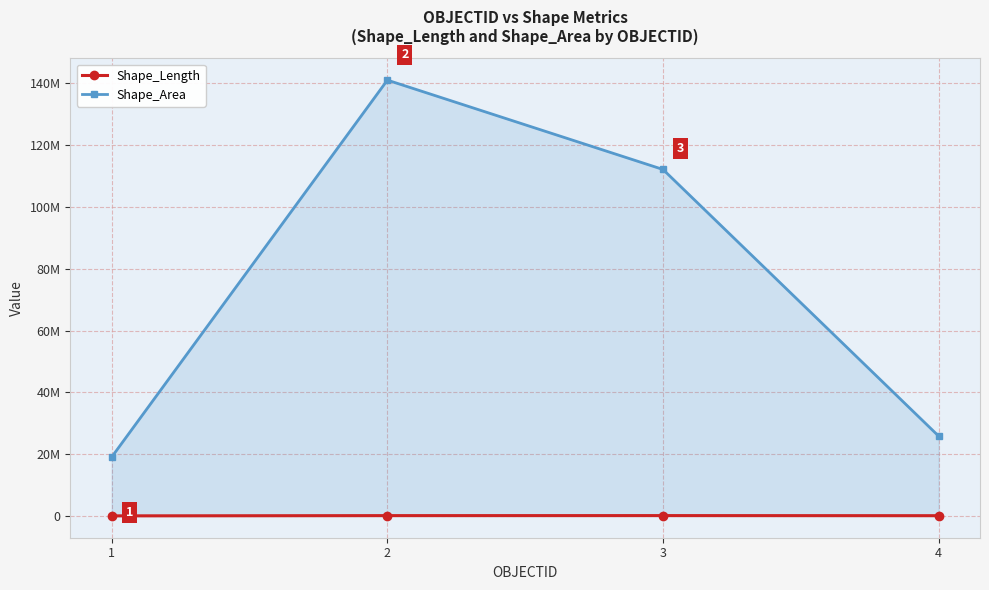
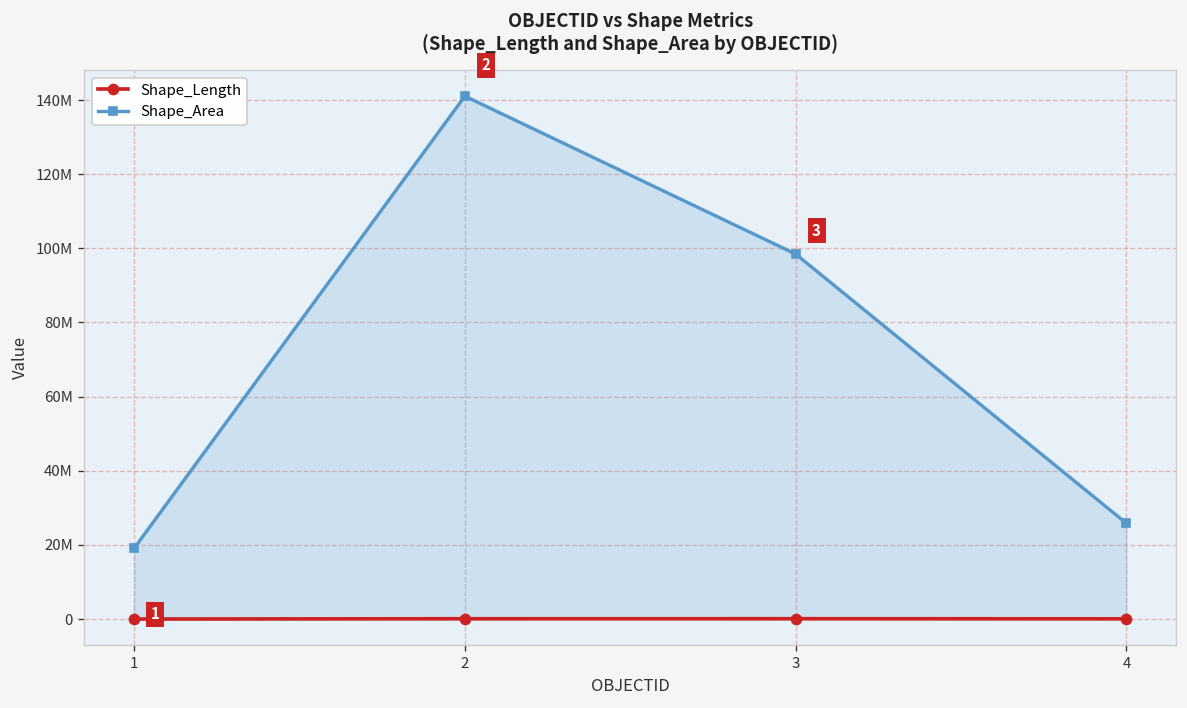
Shape_Area, 3: 112000000 -> 98000000
